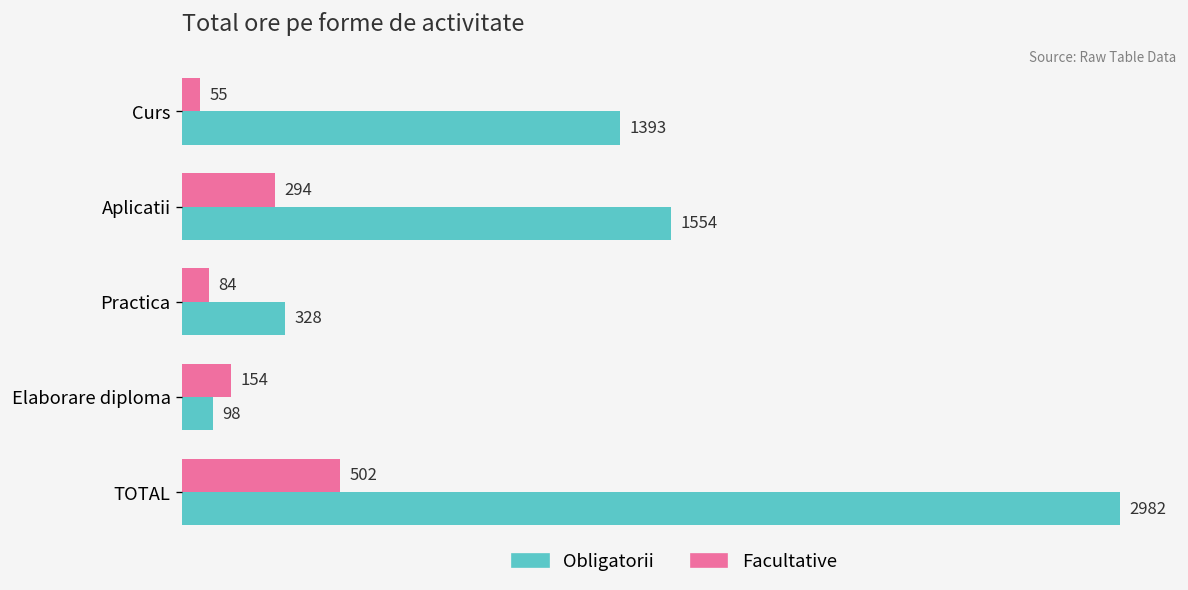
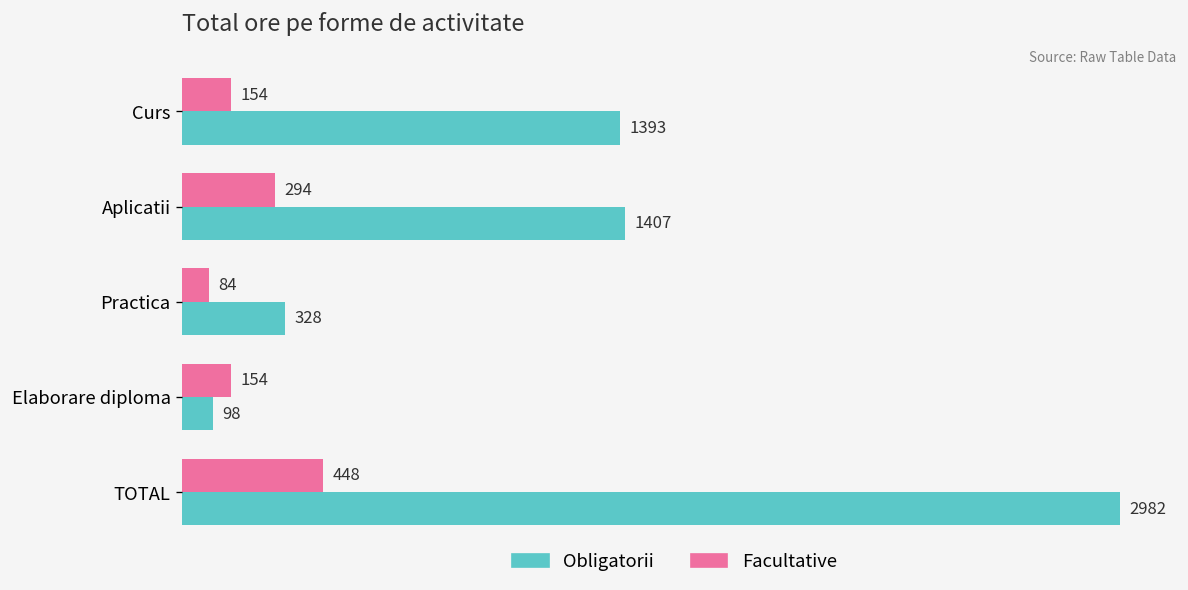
Facultative, Curs: 55 -> 154
Obligatorii, Aplicatii: 1554 -> 1407
Facultative, TOTAL: 502 -> 448
